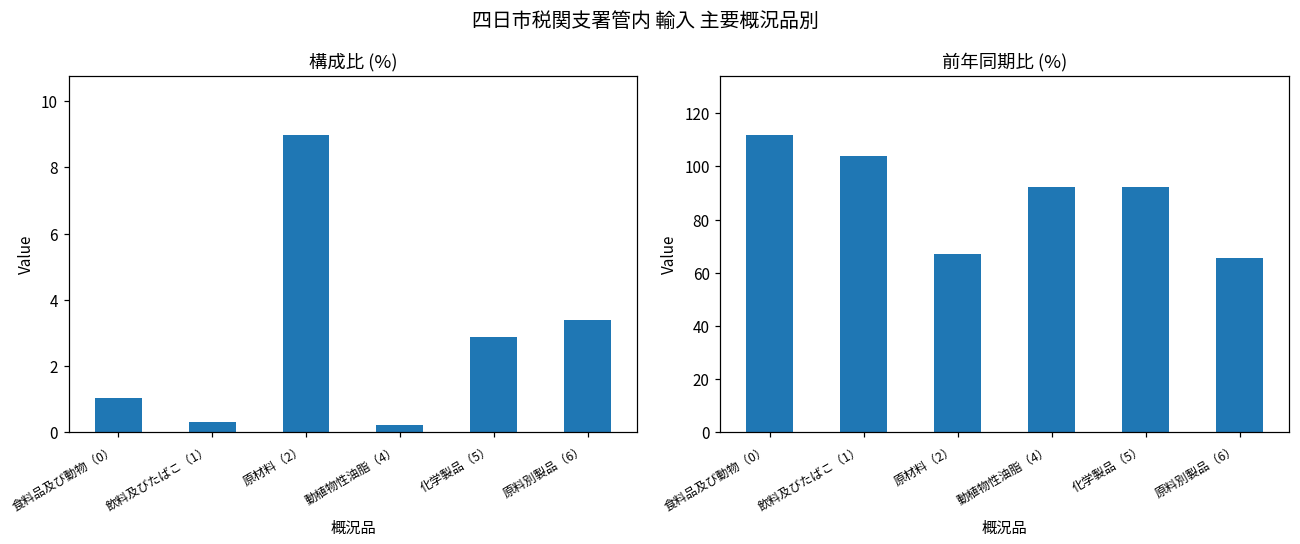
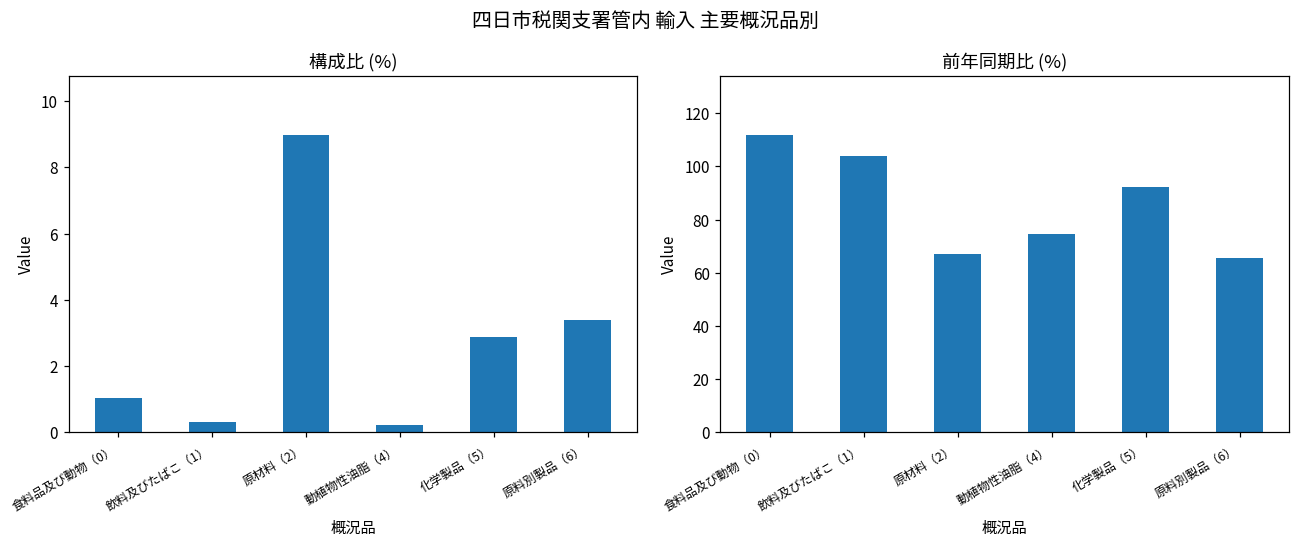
前年同期比 (%), 動植物性油脂（4）: 92 -> 75
